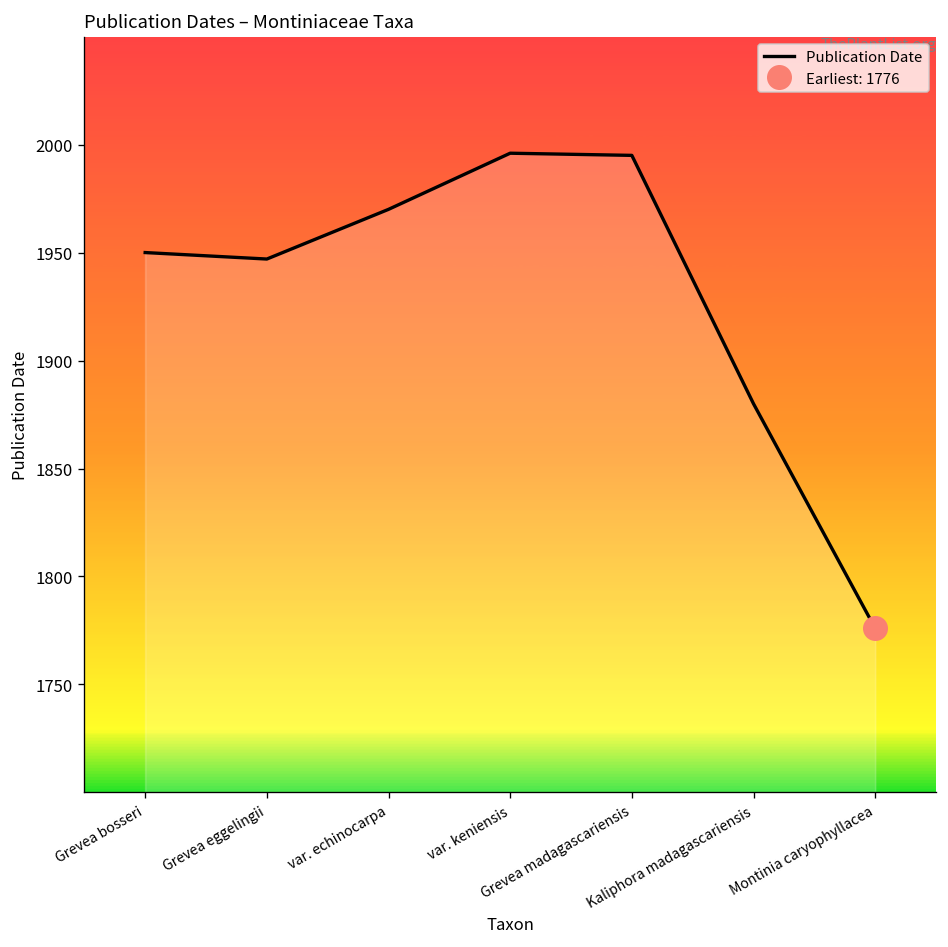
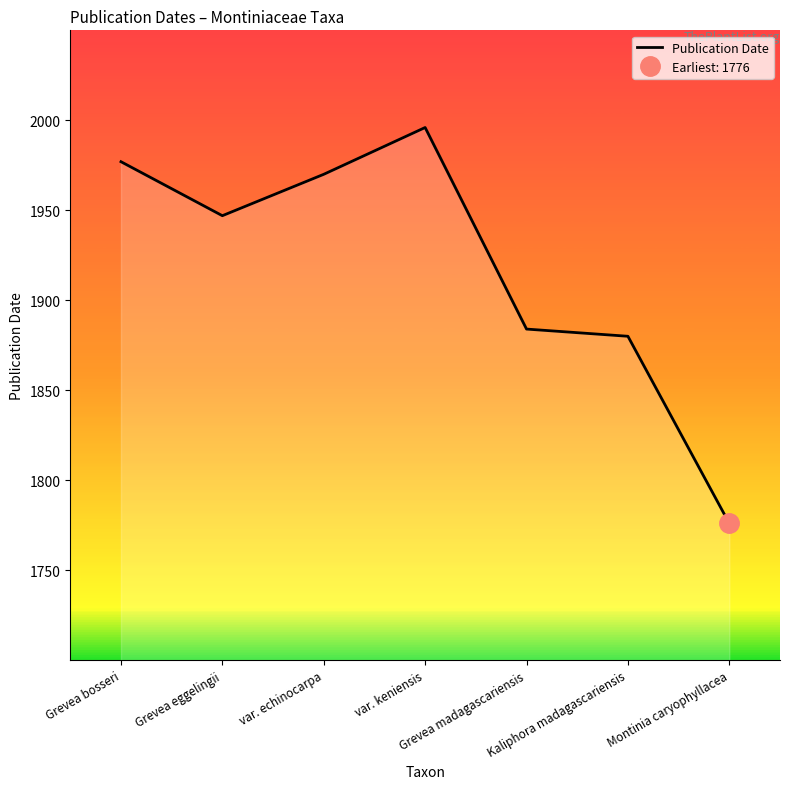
Publication Date, Grevea bosseri: 1950 -> 1977
Publication Date, Grevea madagascariensis: 1995 -> 1884
